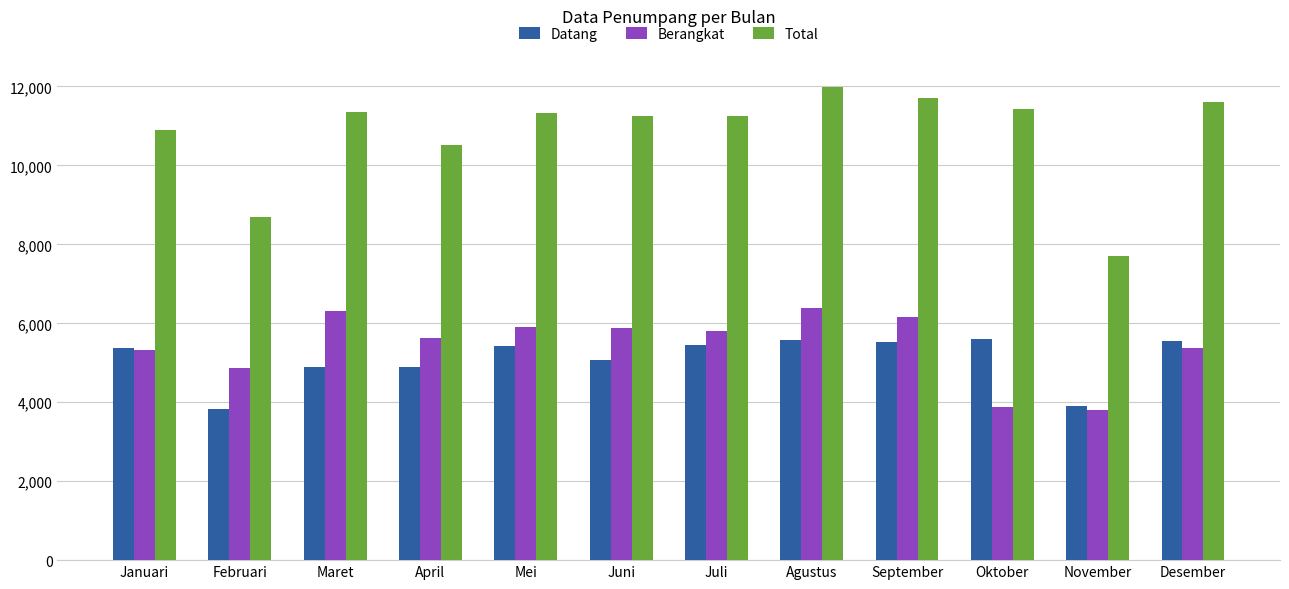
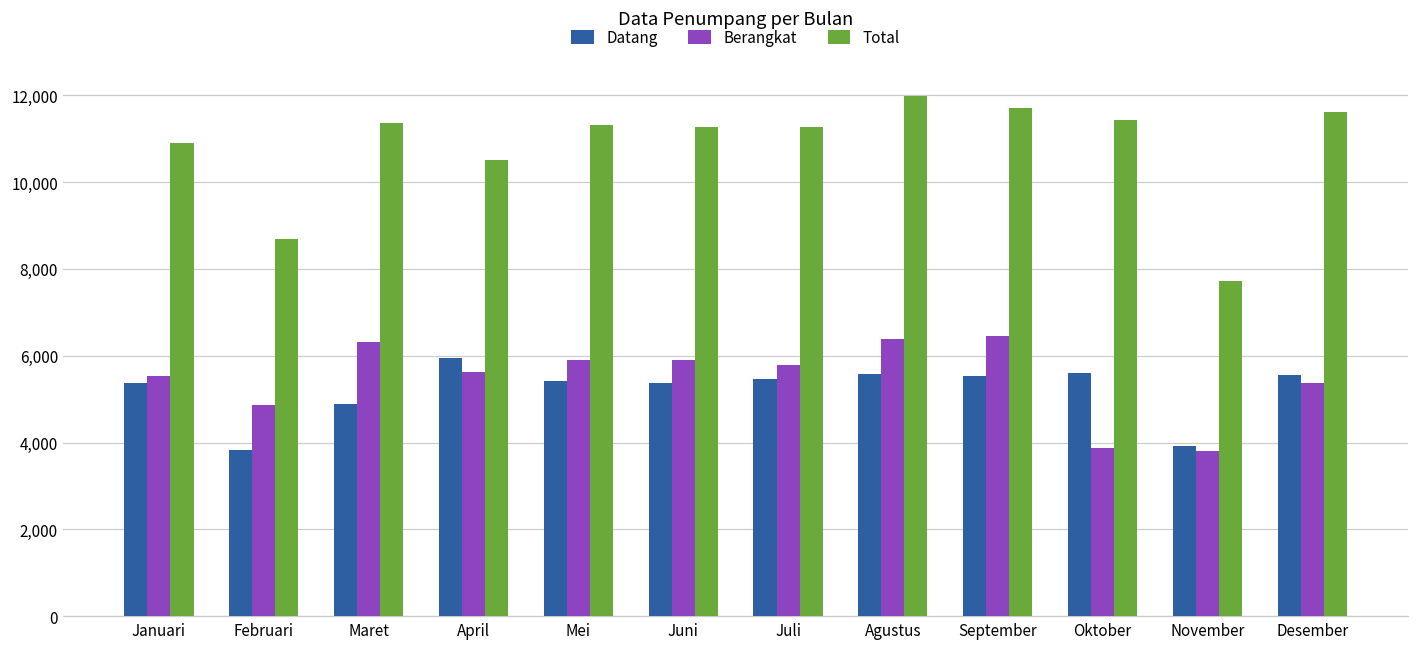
Berangkat, Januari: 5,300 -> 5,500
Datang, April: 4,900 -> 6,000
Datang, Juni: 5,100 -> 5,400
Berangkat, September: 6,200 -> 6,500
